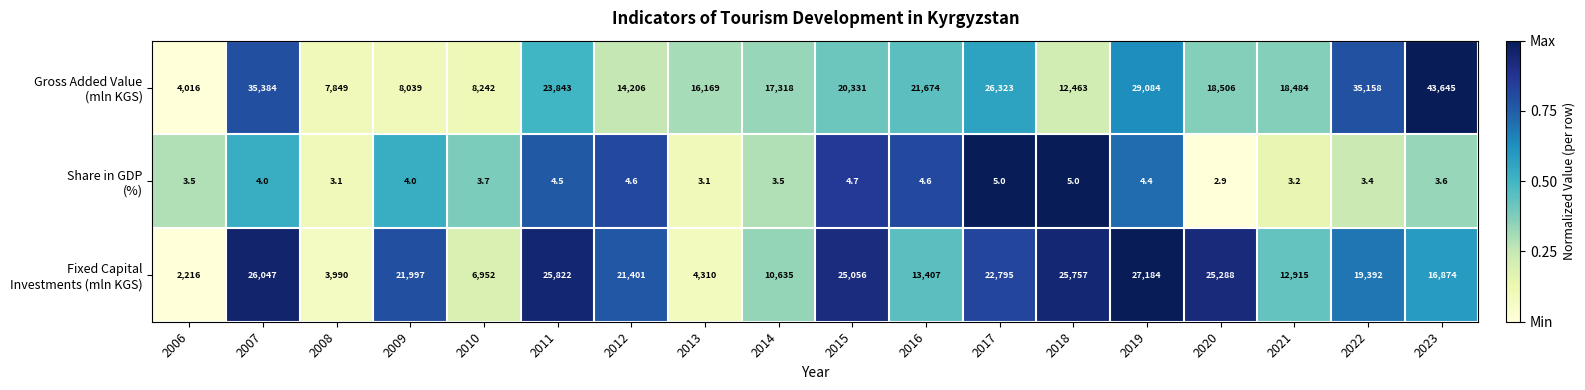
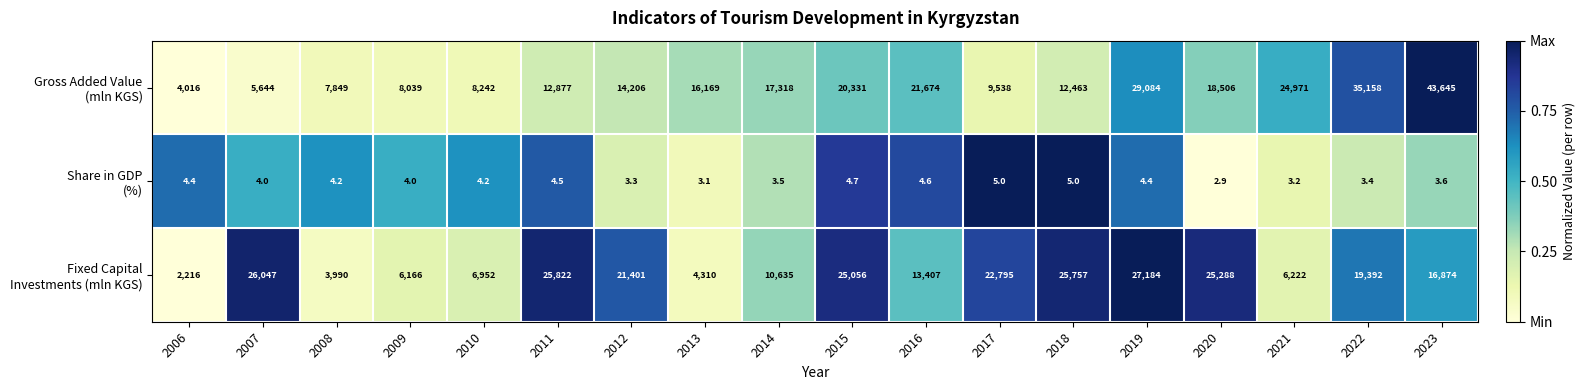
Gross Added Value (mln KGS), 2007: 35,384 -> 5,644
Gross Added Value (mln KGS), 2011: 23,843 -> 12,877
Gross Added Value (mln KGS), 2017: 26,323 -> 9,538
Gross Added Value (mln KGS), 2021: 18,484 -> 24,971
Share in GDP (%), 2006: 3.5 -> 4.4
Share in GDP (%), 2008: 3.1 -> 4.2
Share in GDP (%), 2010: 3.7 -> 4.2
Share in GDP (%), 2012: 4.6 -> 3.3
Fixed Capital Investments (mln KGS), 2009: 21,997 -> 6,166
Fixed Capital Investments (mln KGS), 2021: 12,915 -> 6,222
